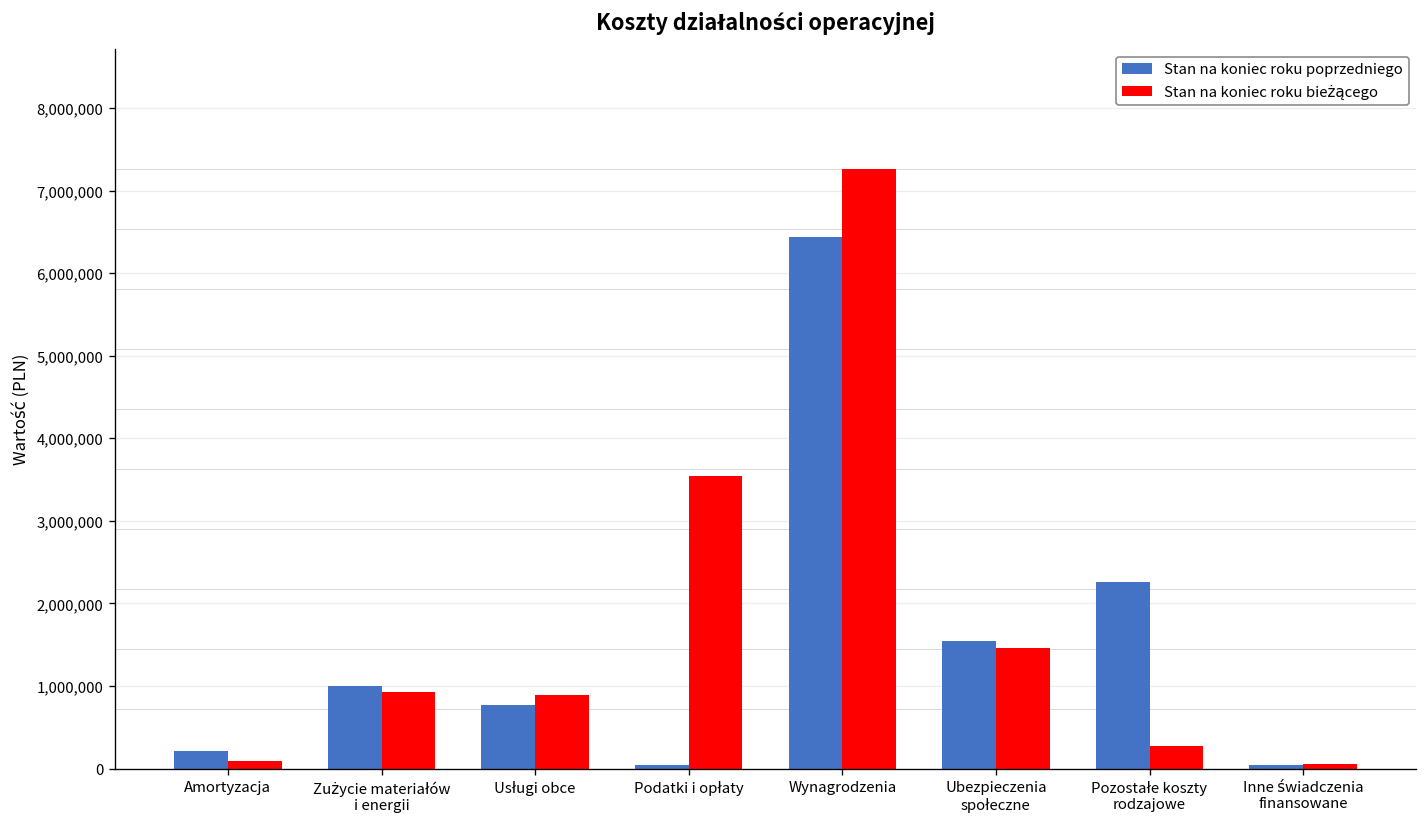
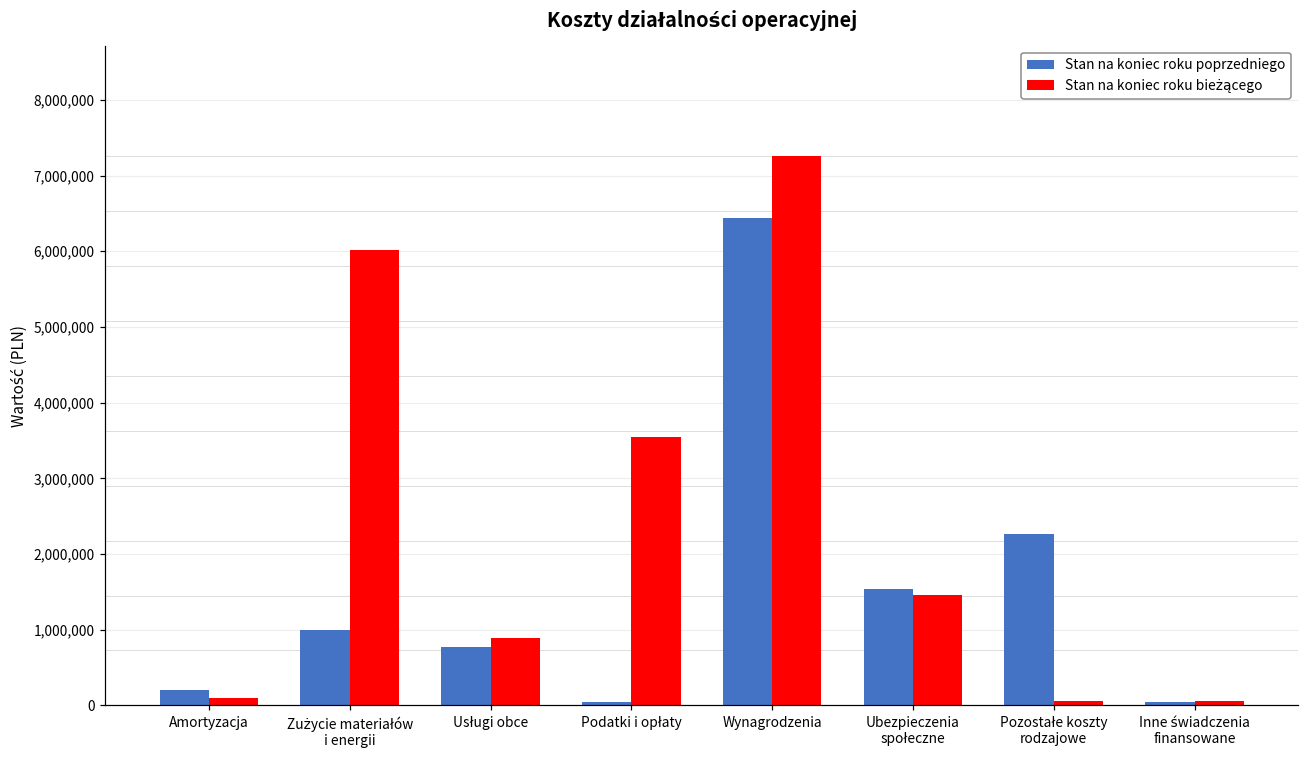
Stan na koniec roku bieżącego, Zużycie materiałów i energii: 900,000 -> 6,000,000
Stan na koniec roku bieżącego, Pozostałe koszty rodzajowe: 300,000 -> 100,000
